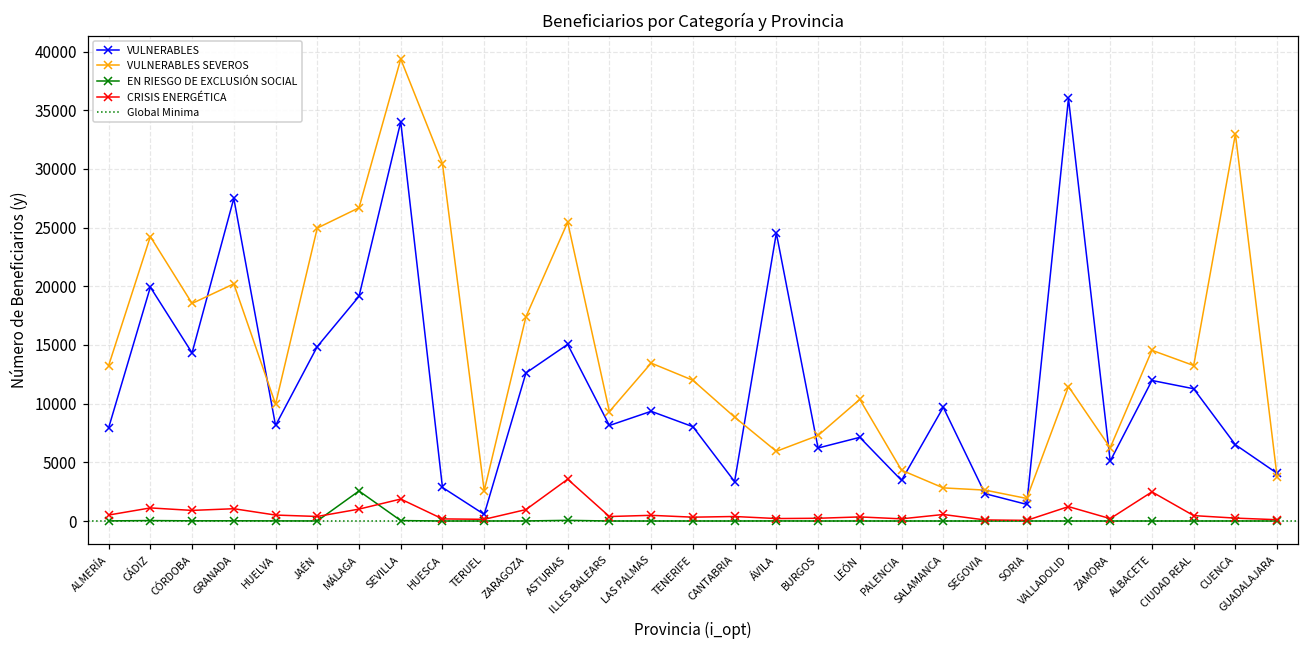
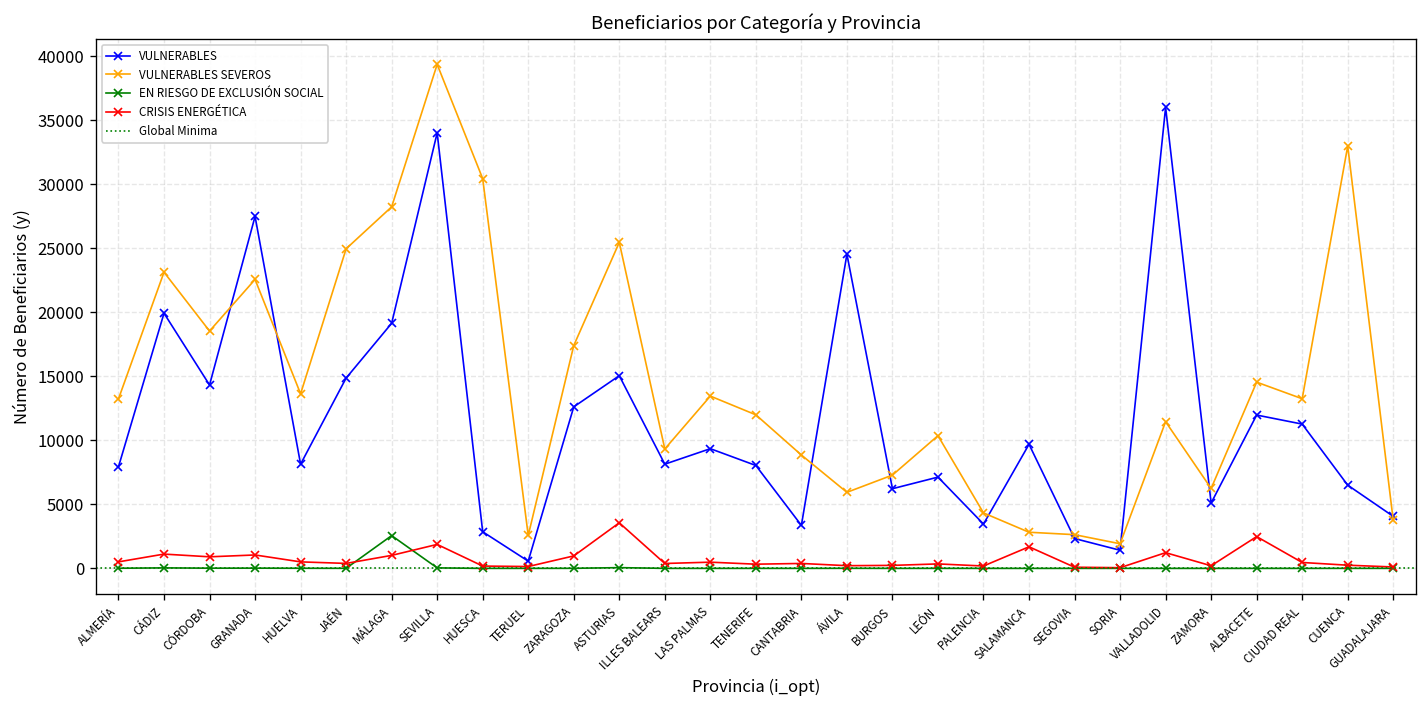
VULNERABLES SEVEROS, CÁDIZ: 24200 -> 23100
VULNERABLES SEVEROS, GRANADA: 20200 -> 22600
VULNERABLES SEVEROS, HUELVA: 10000 -> 13600
VULNERABLES SEVEROS, MÁLAGA: 26700 -> 28200
CRISIS ENERGÉTICA, SALAMANCA: 600 -> 1700
